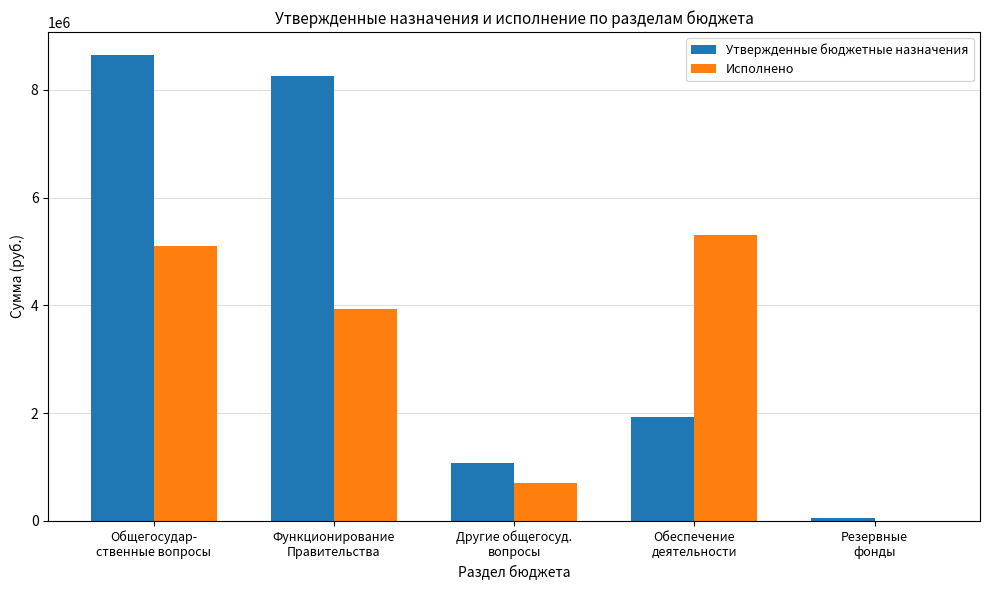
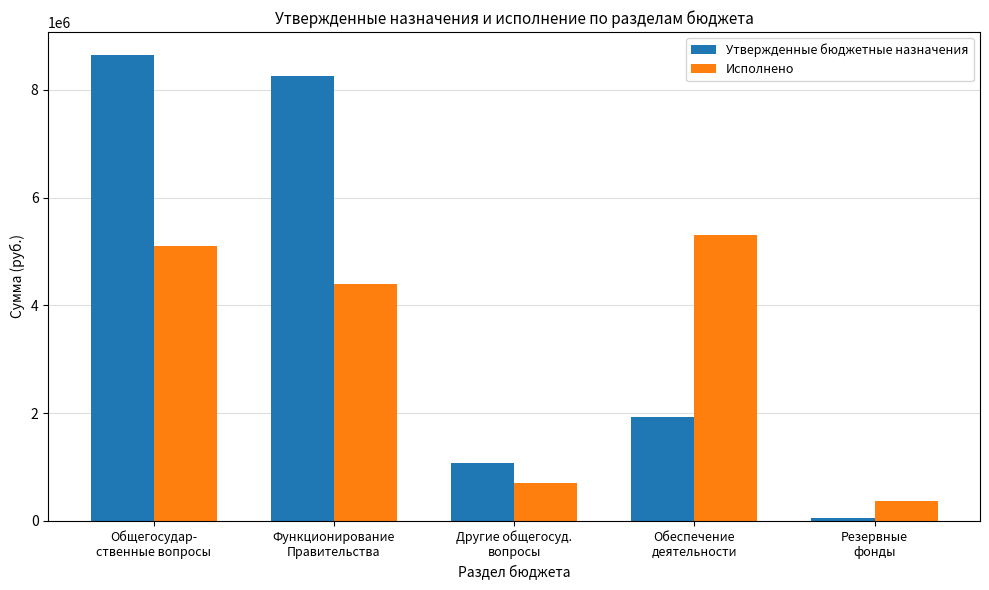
Исполнено, Функционирование Правительства: 3900000 -> 4400000
Исполнено, Резервные фонды: 0 -> 400000
